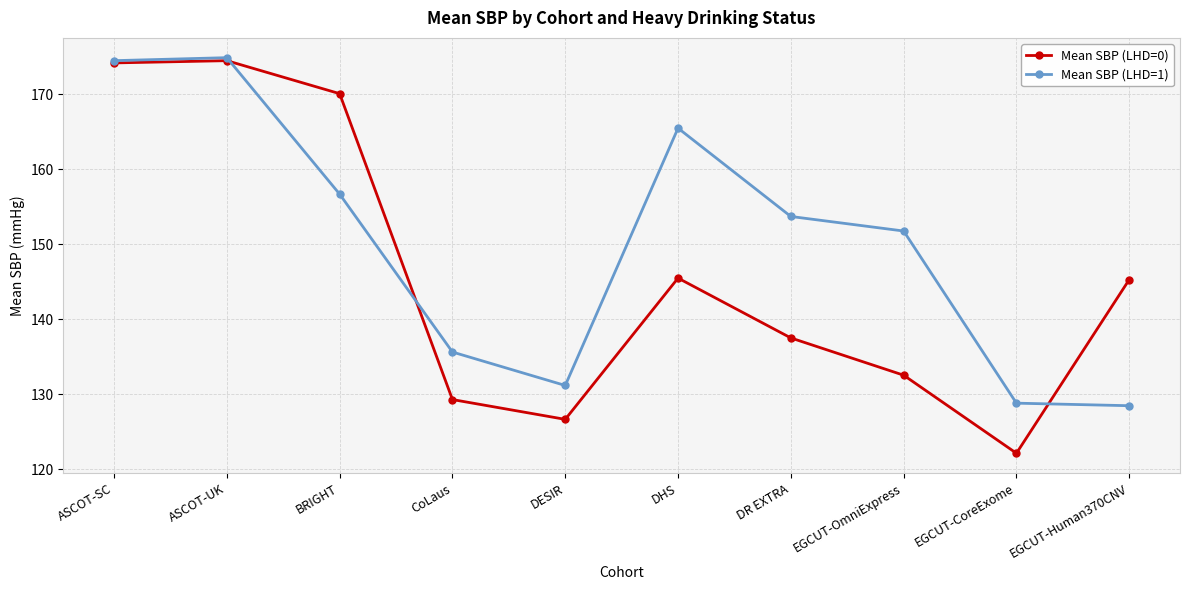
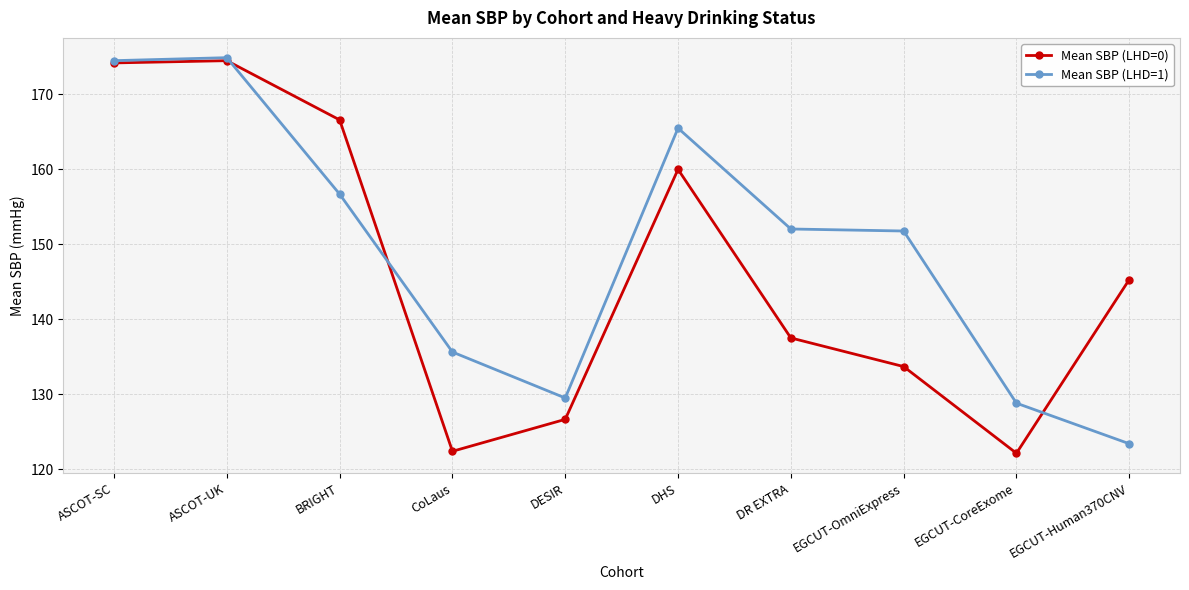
Mean SBP (LHD=0), BRIGHT: 170 -> 167
Mean SBP (LHD=0), CoLaus: 129 -> 122
Mean SBP (LHD=1), DESIR: 131 -> 130
Mean SBP (LHD=0), DHS: 146 -> 160
Mean SBP (LHD=1), DR EXTRA: 154 -> 152
Mean SBP (LHD=0), EGCUT-OmniExpress: 133 -> 134
Mean SBP (LHD=1), EGCUT-Human370CNV: 128 -> 123
